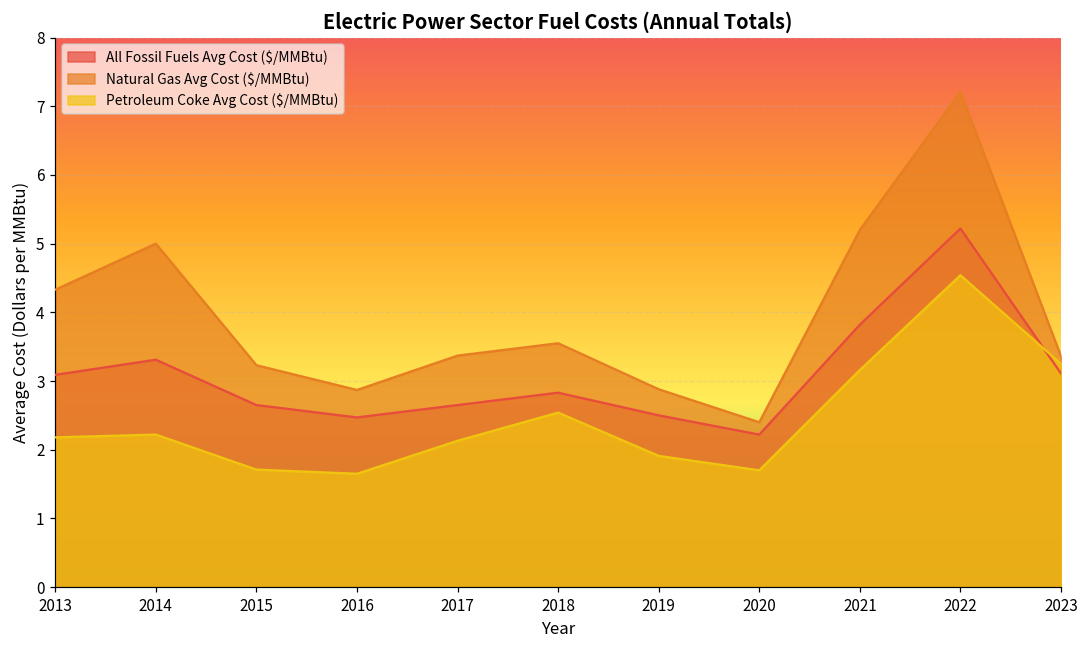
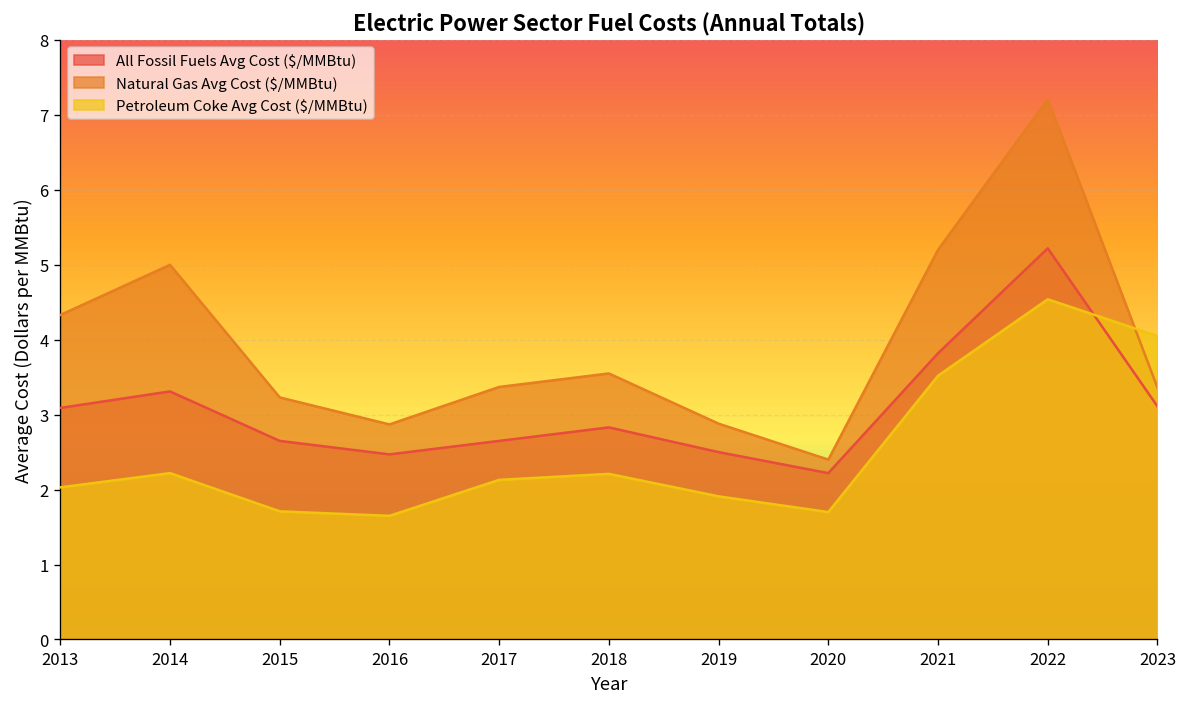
Petroleum Coke Avg Cost ($/MMBtu), 2013: 2.2 -> 2.0
Petroleum Coke Avg Cost ($/MMBtu), 2018: 2.5 -> 2.2
Petroleum Coke Avg Cost ($/MMBtu), 2021: 3.2 -> 3.5
Petroleum Coke Avg Cost ($/MMBtu), 2023: 3.3 -> 4.1
